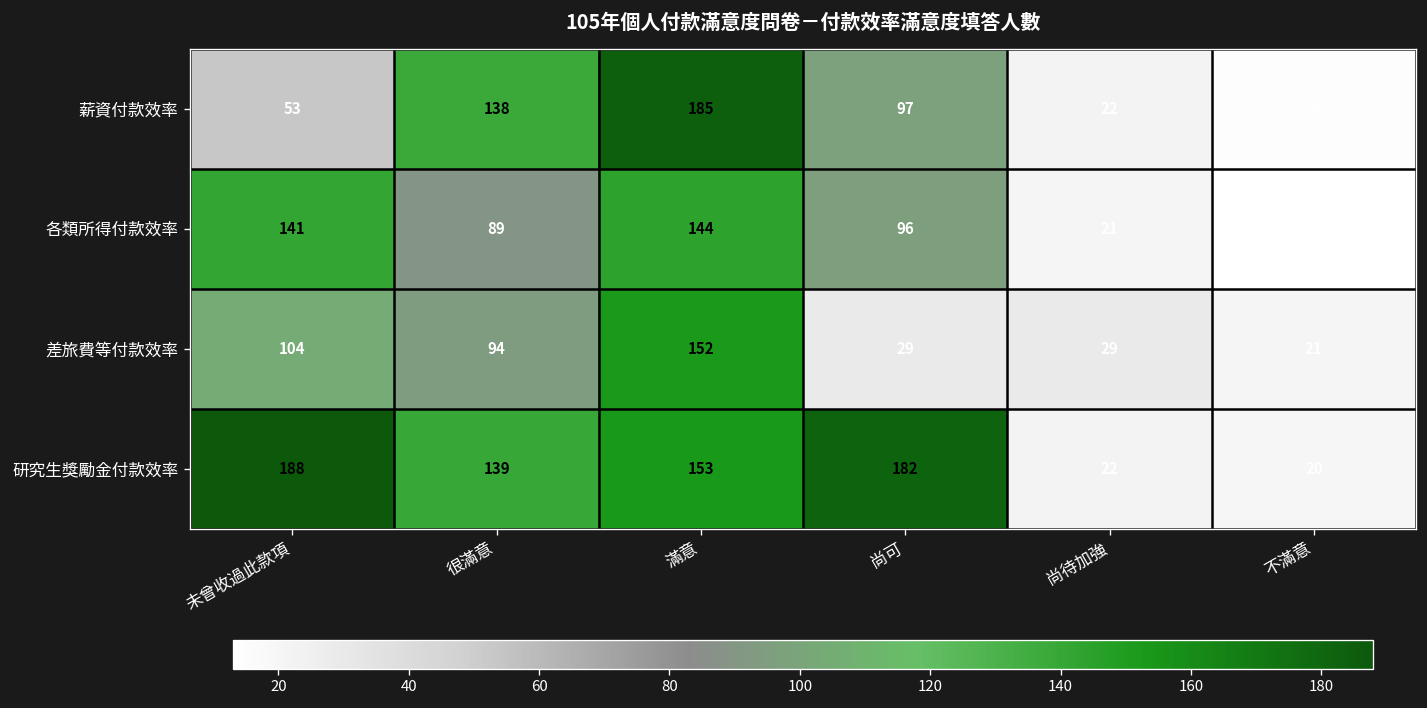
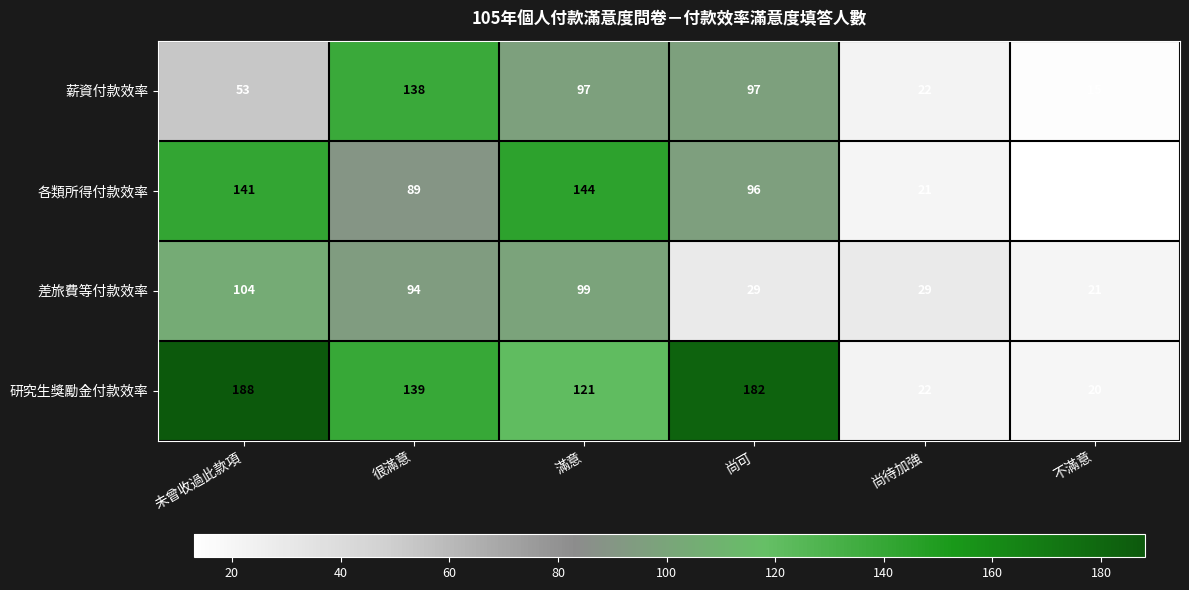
薪資付款效率, 滿意: 185 -> 97
差旅費等付款效率, 滿意: 152 -> 99
研究生獎勵金付款效率, 滿意: 153 -> 121
